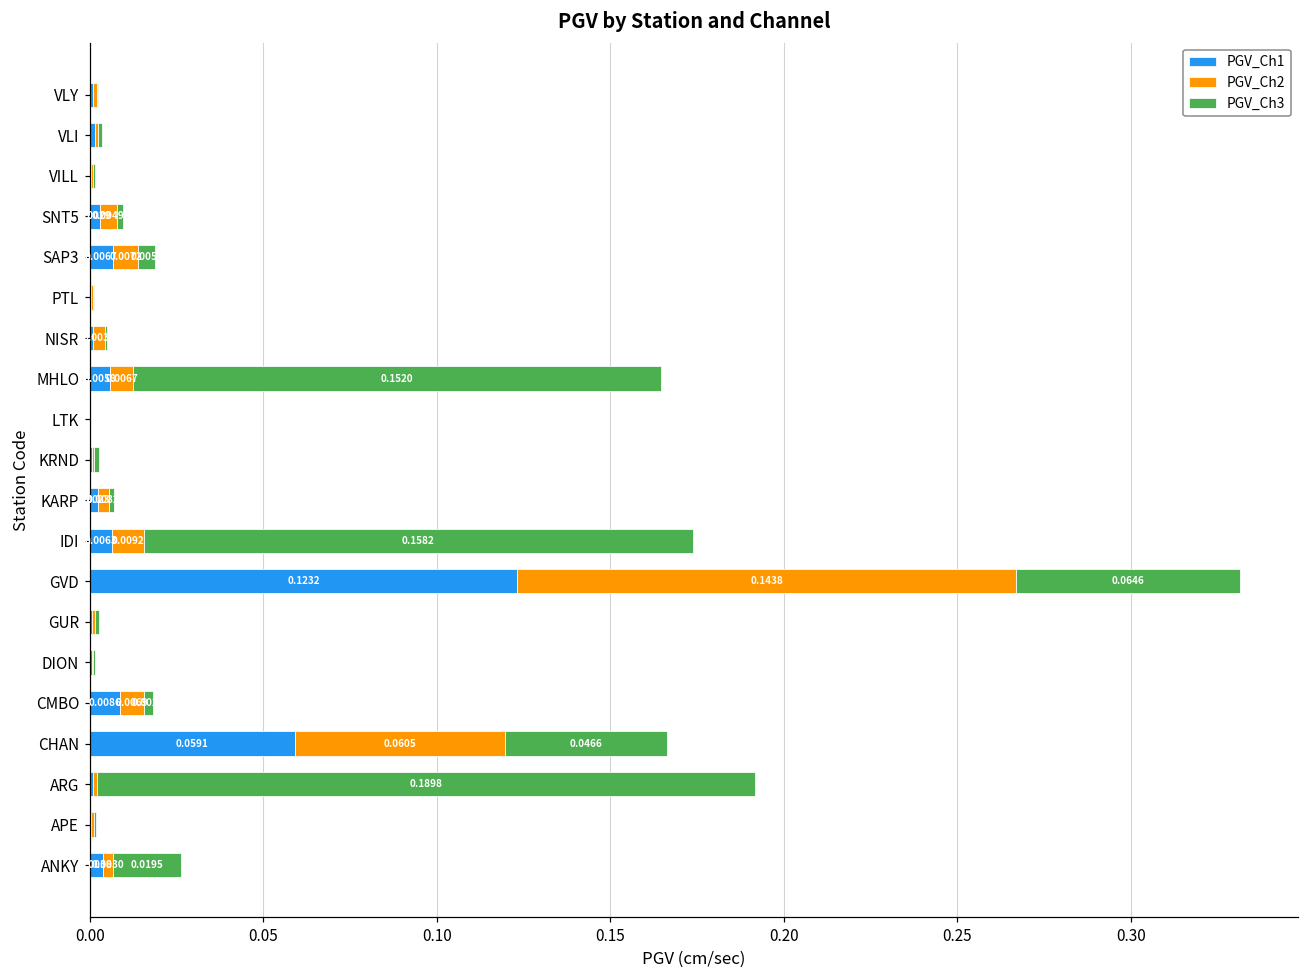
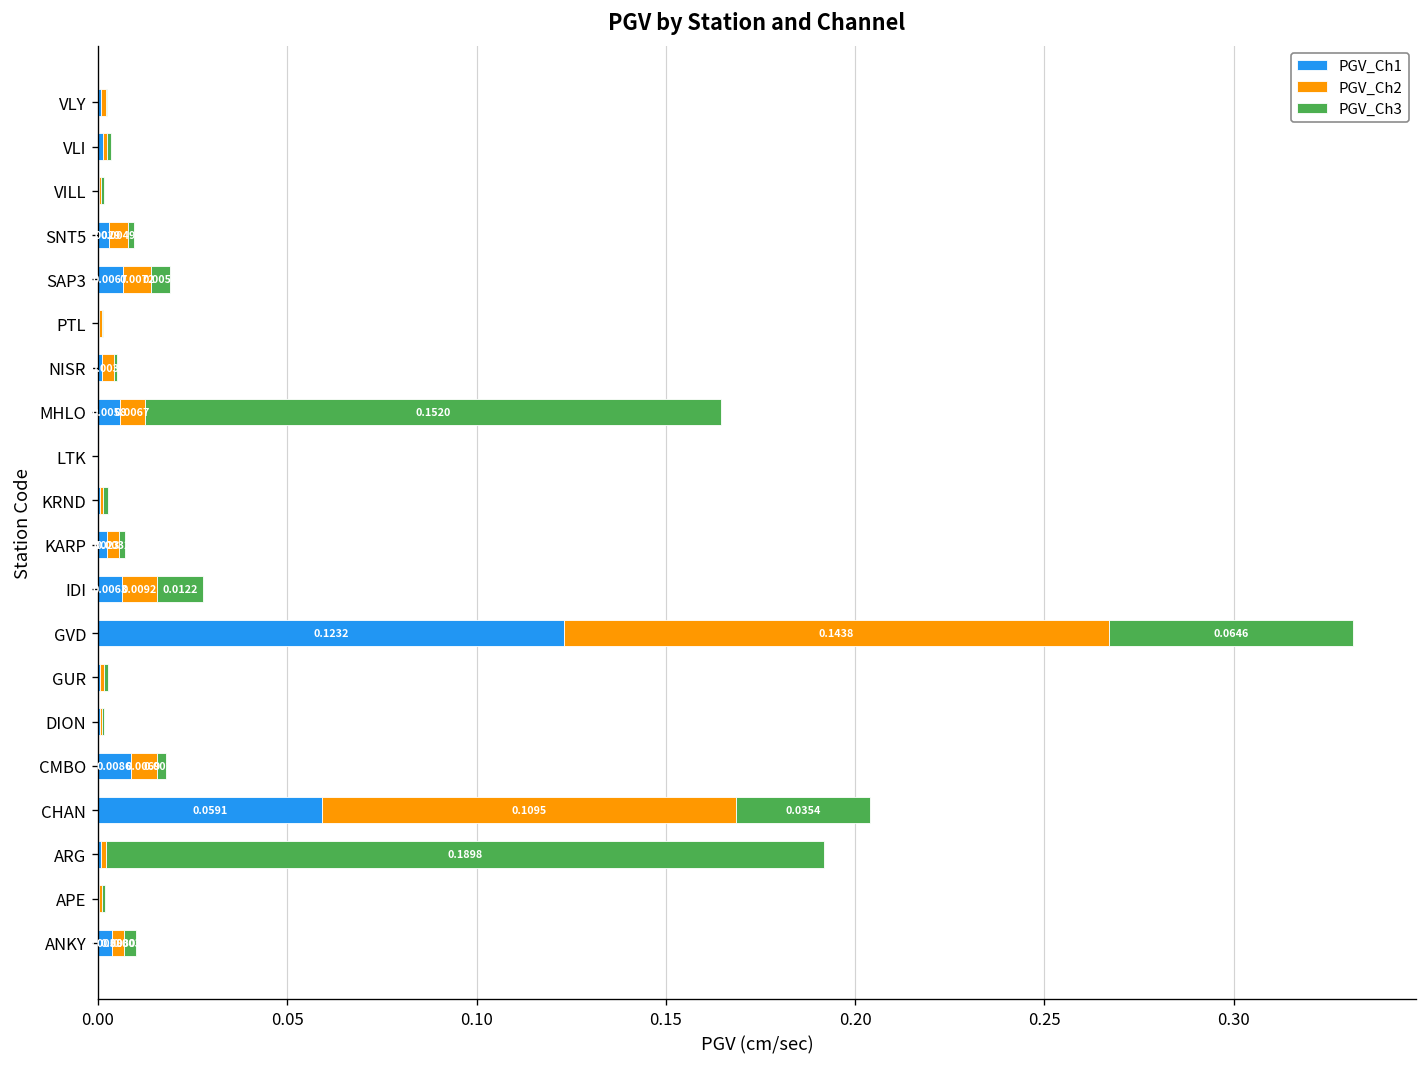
PGV_Ch3, IDI: 0.1582 -> 0.0122
PGV_Ch2, CHAN: 0.0605 -> 0.1095
PGV_Ch3, CHAN: 0.0466 -> 0.0354
PGV_Ch3, ANKY: 0.020 -> 0.003
